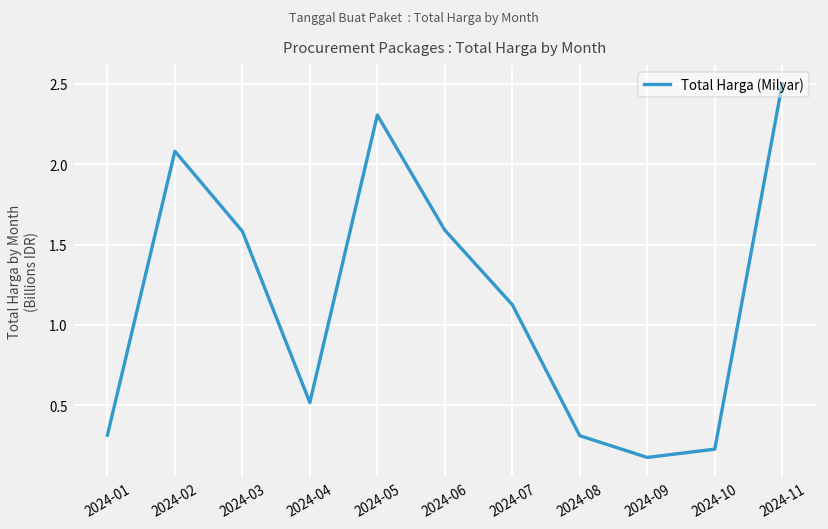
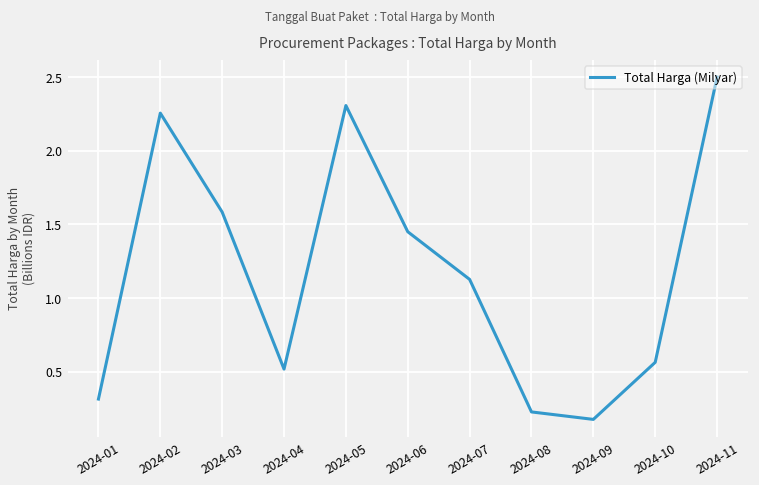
2024-02: 2.08 -> 2.25
2024-06: 1.59 -> 1.45
2024-08: 0.31 -> 0.23
2024-10: 0.23 -> 0.56
